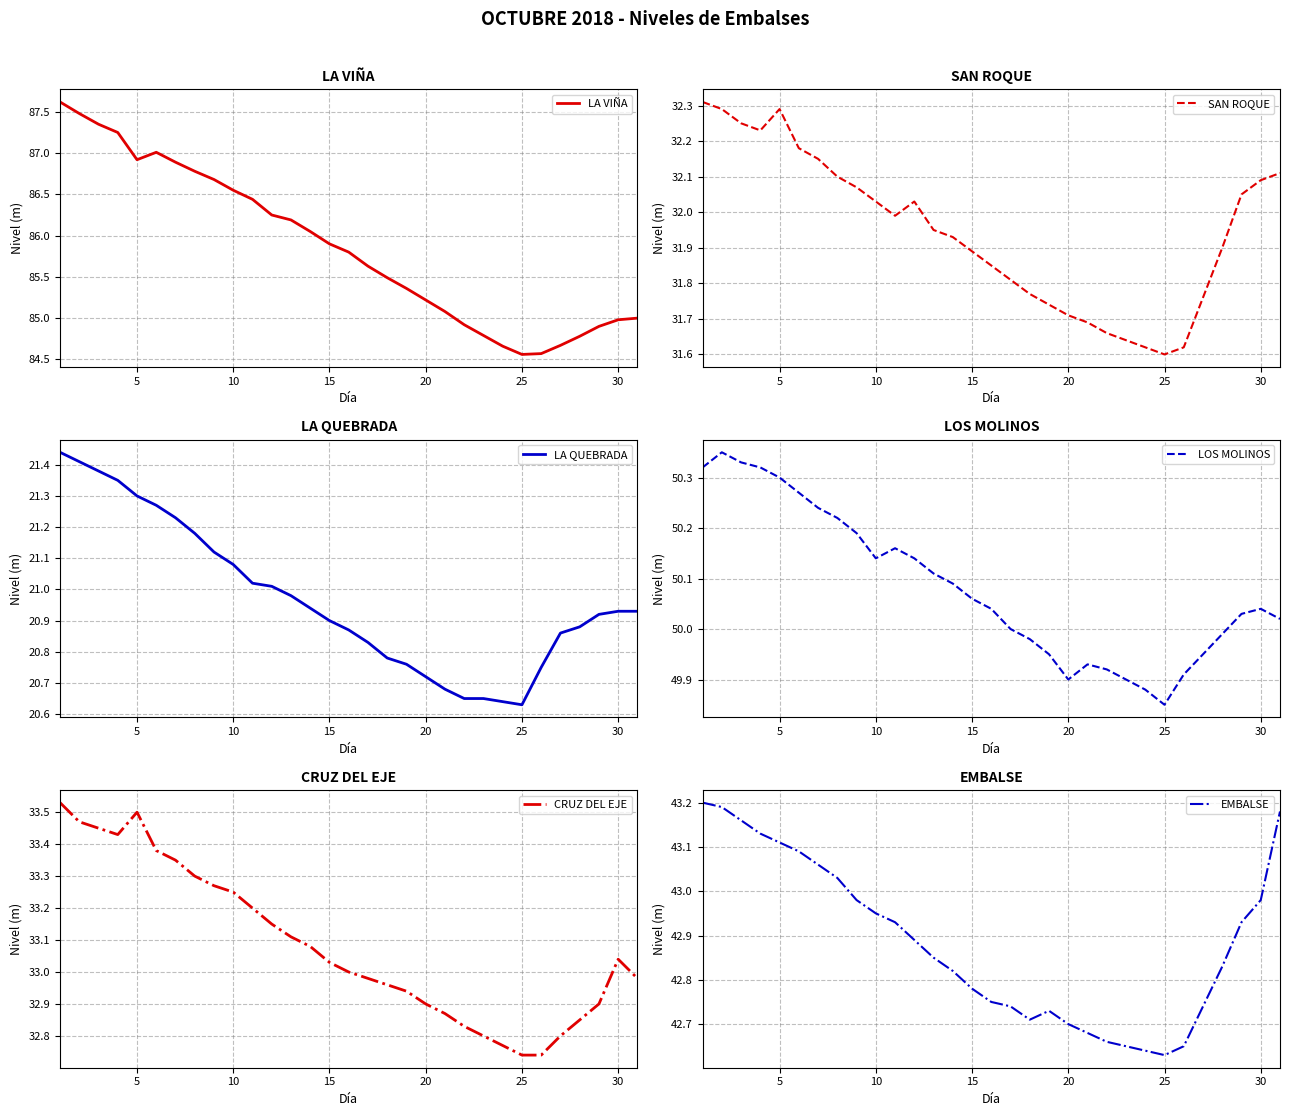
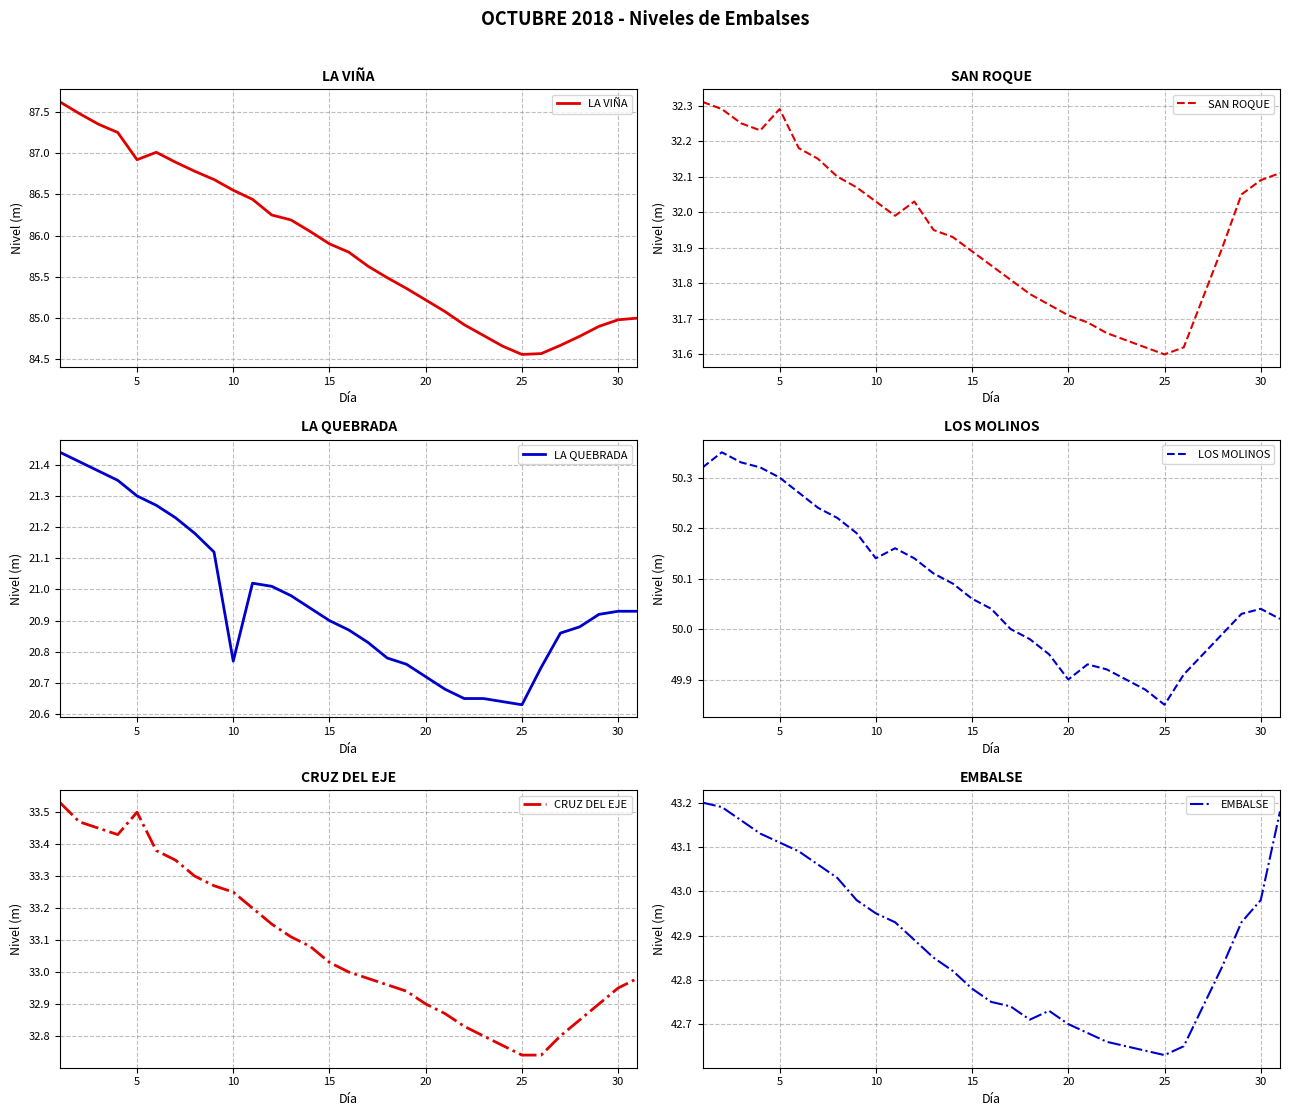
LA QUEBRADA, 10: 21.08 -> 20.77
CRUZ DEL EJE, 30: 33.04 -> 32.95
